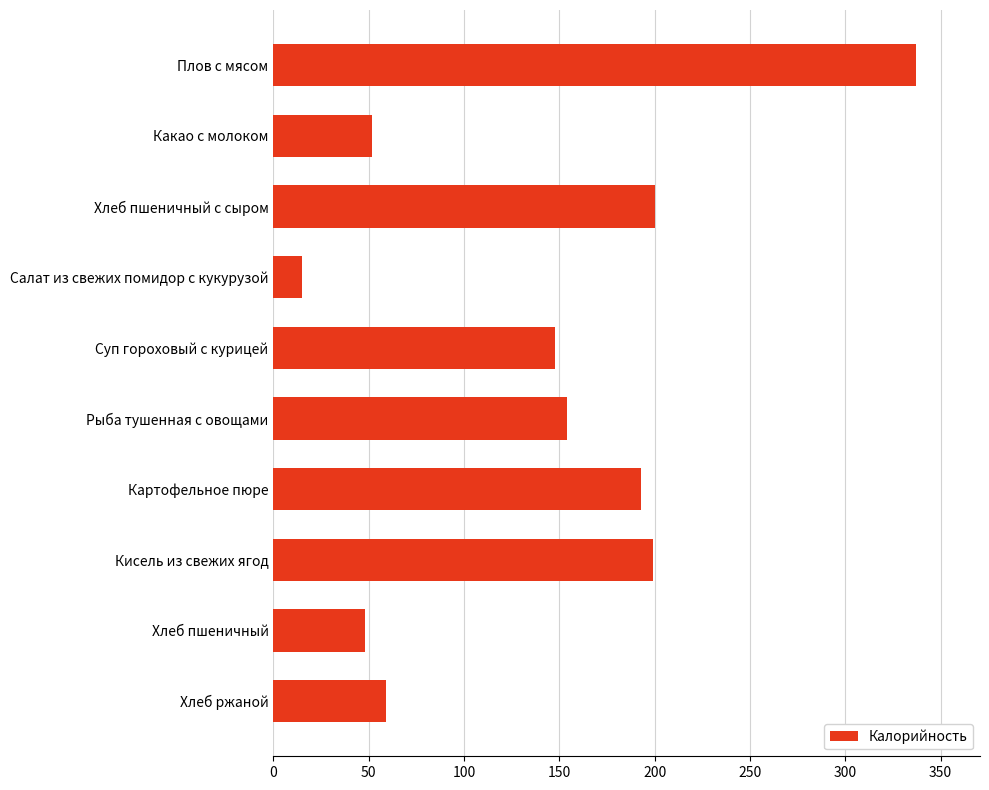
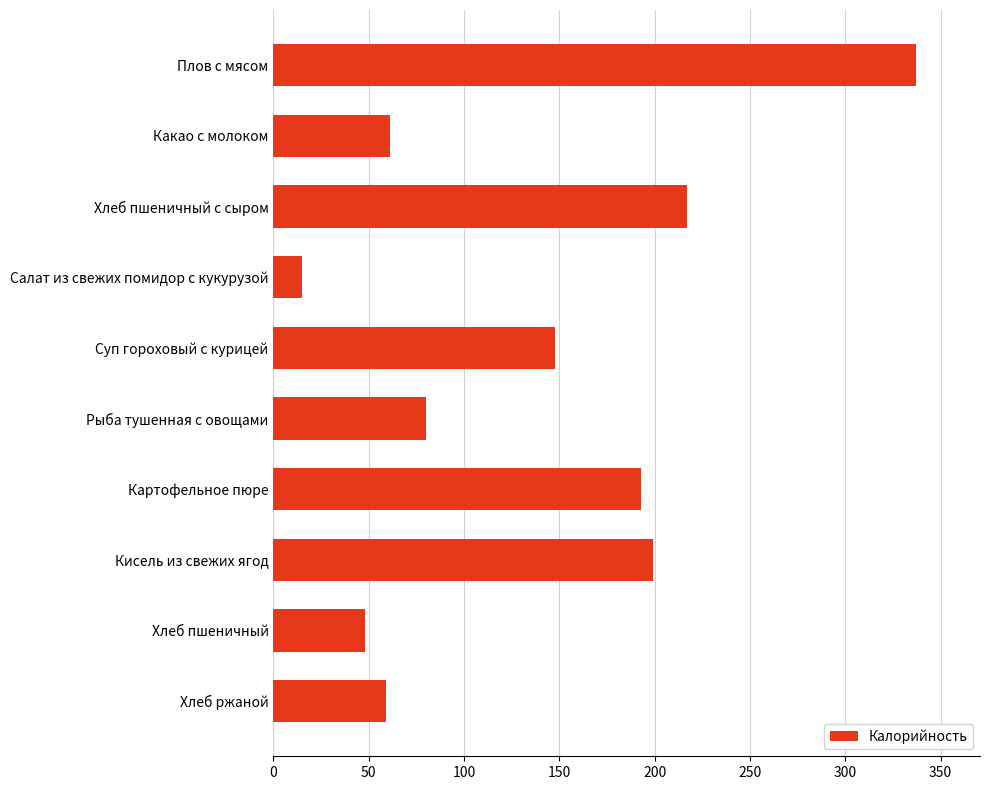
Какао с молоком: 52 -> 61
Хлеб пшеничный с сыром: 200 -> 217
Рыба тушенная с овощами: 154 -> 80
